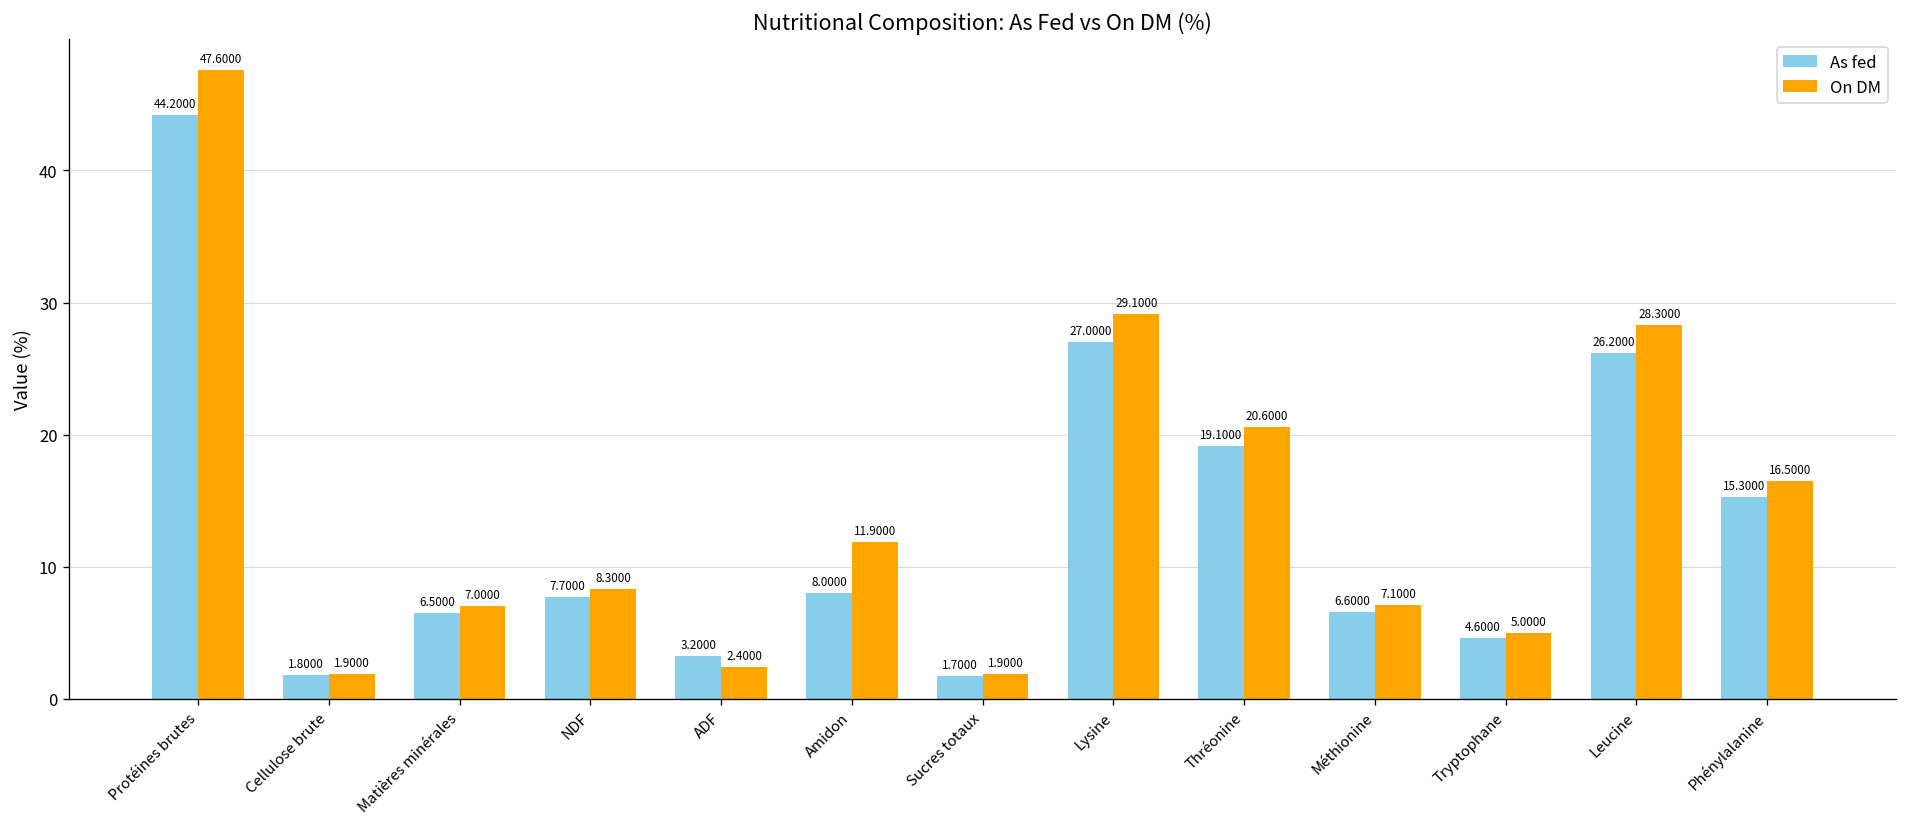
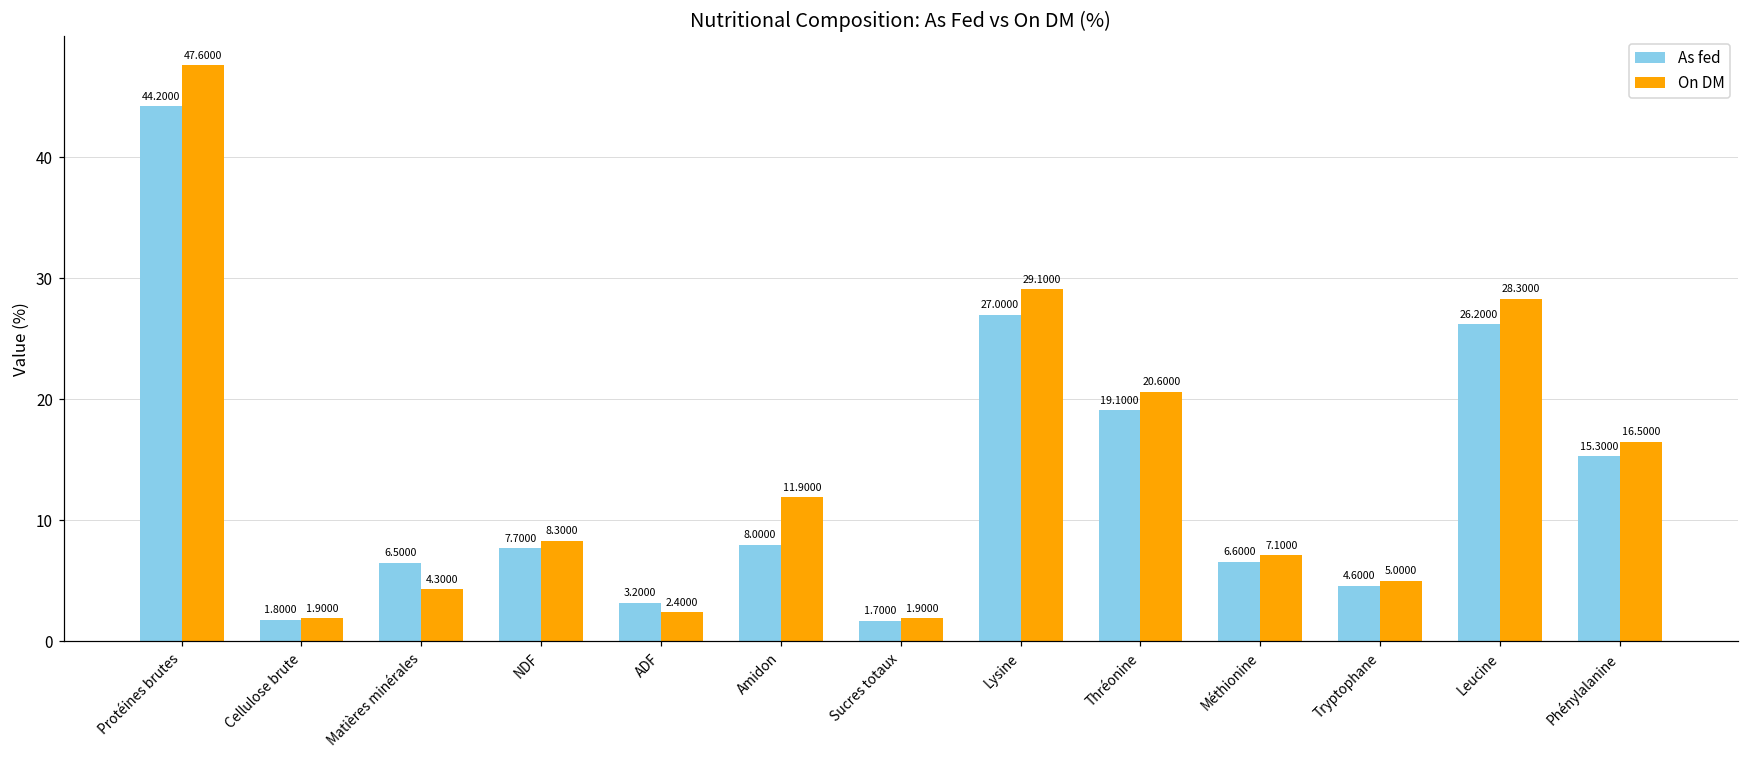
On DM, Matières minérales: 7.0000 -> 4.3000
